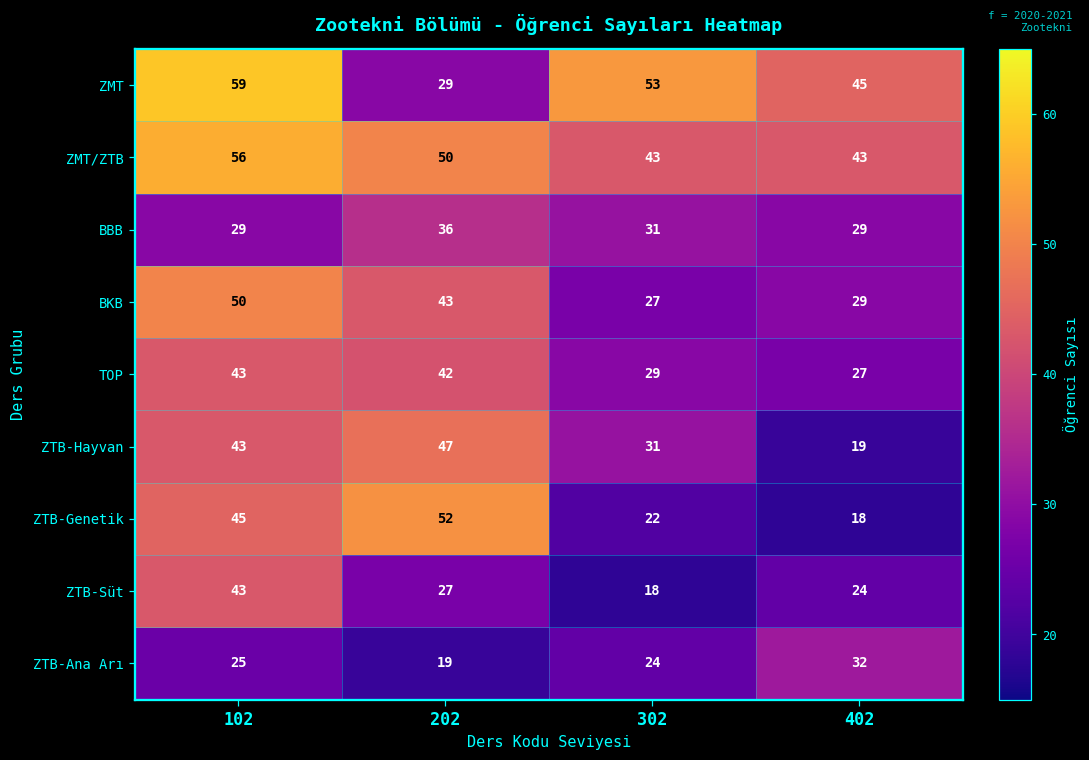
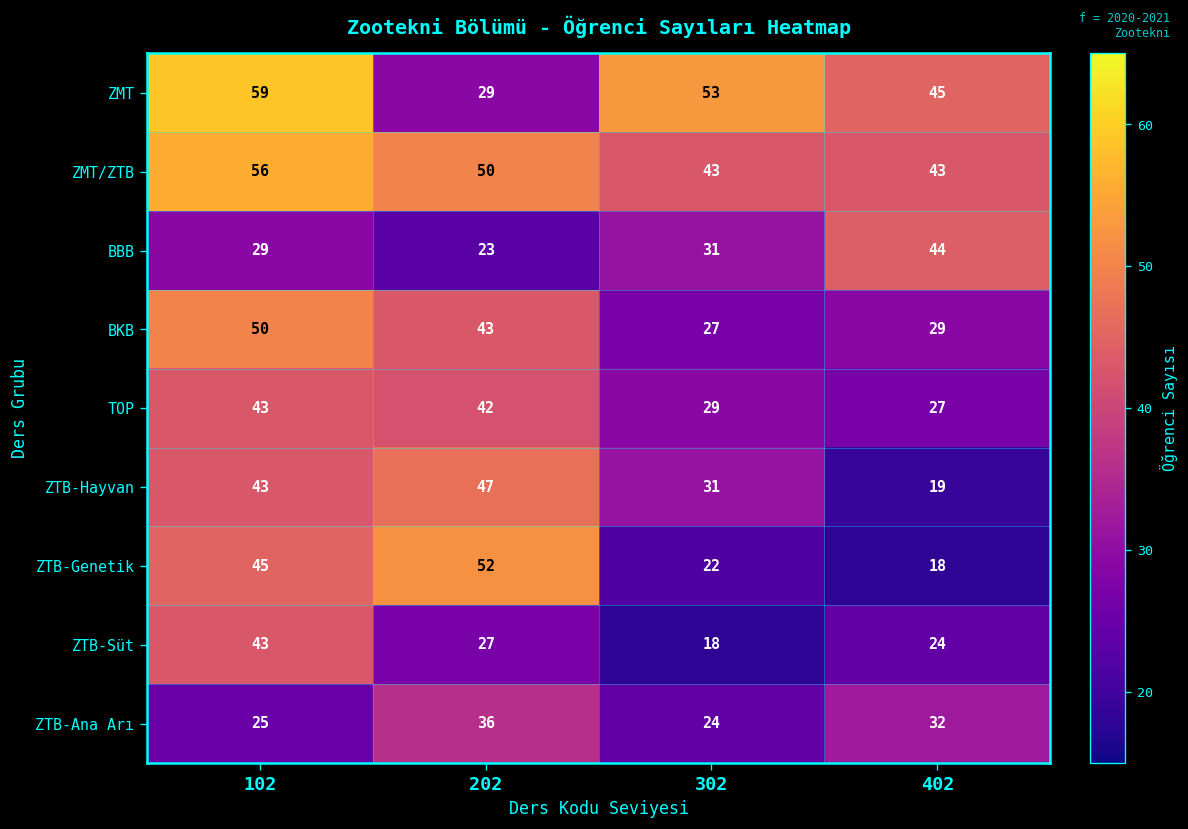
BBB, 202: 36 -> 23
BBB, 402: 29 -> 44
ZTB-Ana Arı, 202: 19 -> 36
